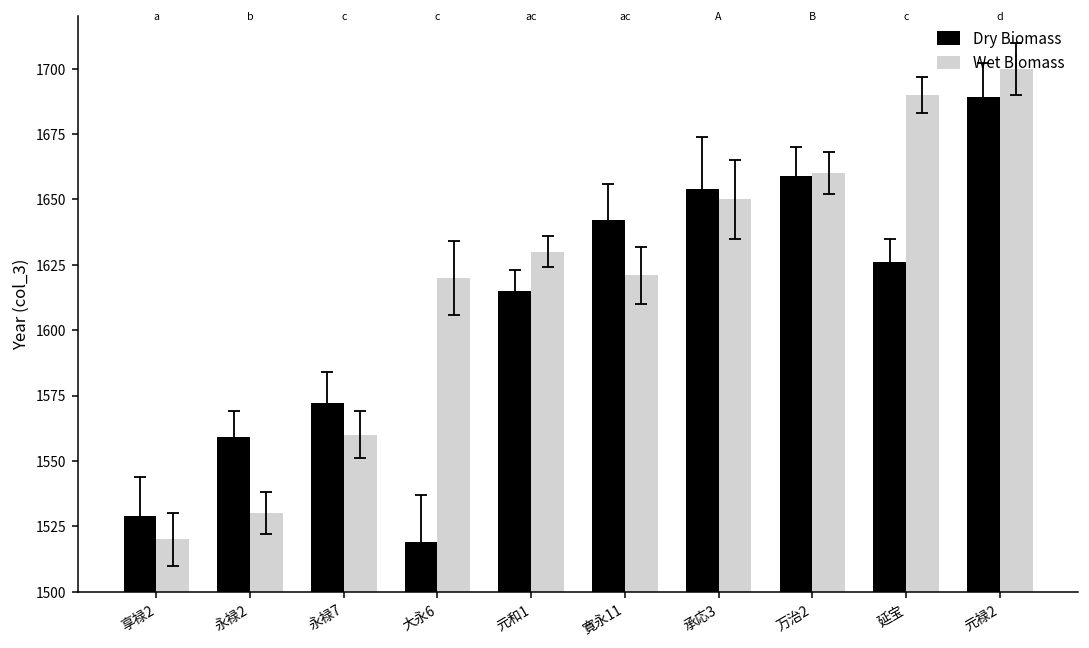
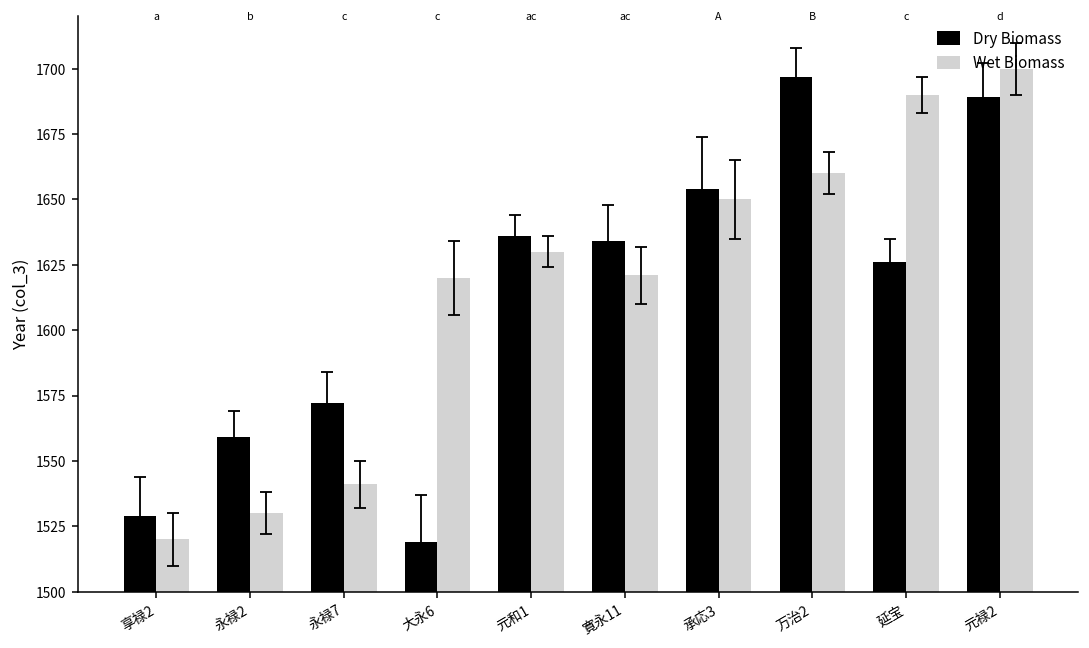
Wet Biomass, 永禄7: 1560 -> 1541
Dry Biomass, 元和1: 1615 -> 1636
Dry Biomass, 寛永11: 1642 -> 1634
Dry Biomass, 万治2: 1659 -> 1697
